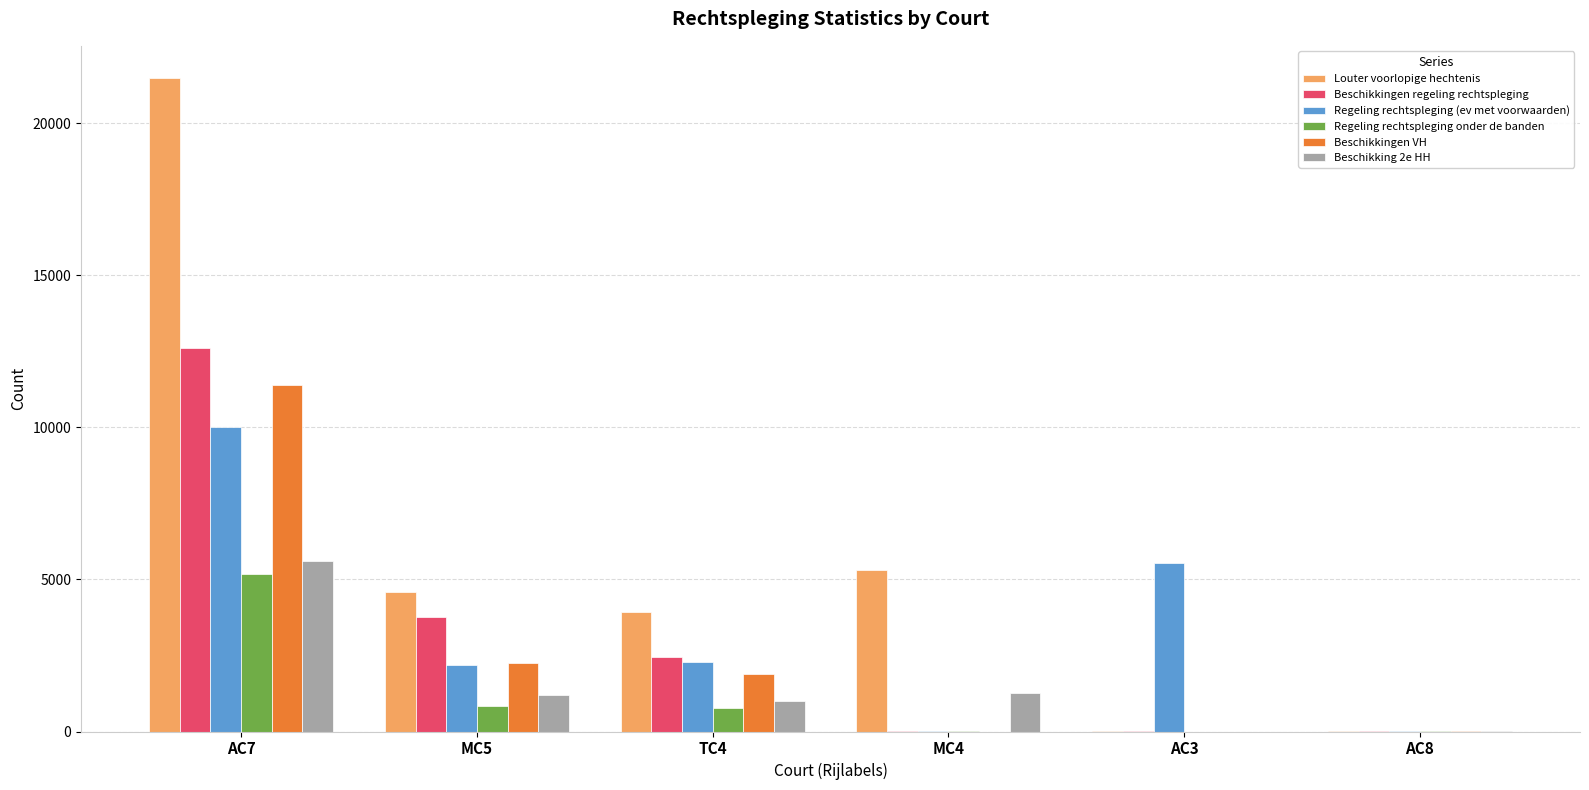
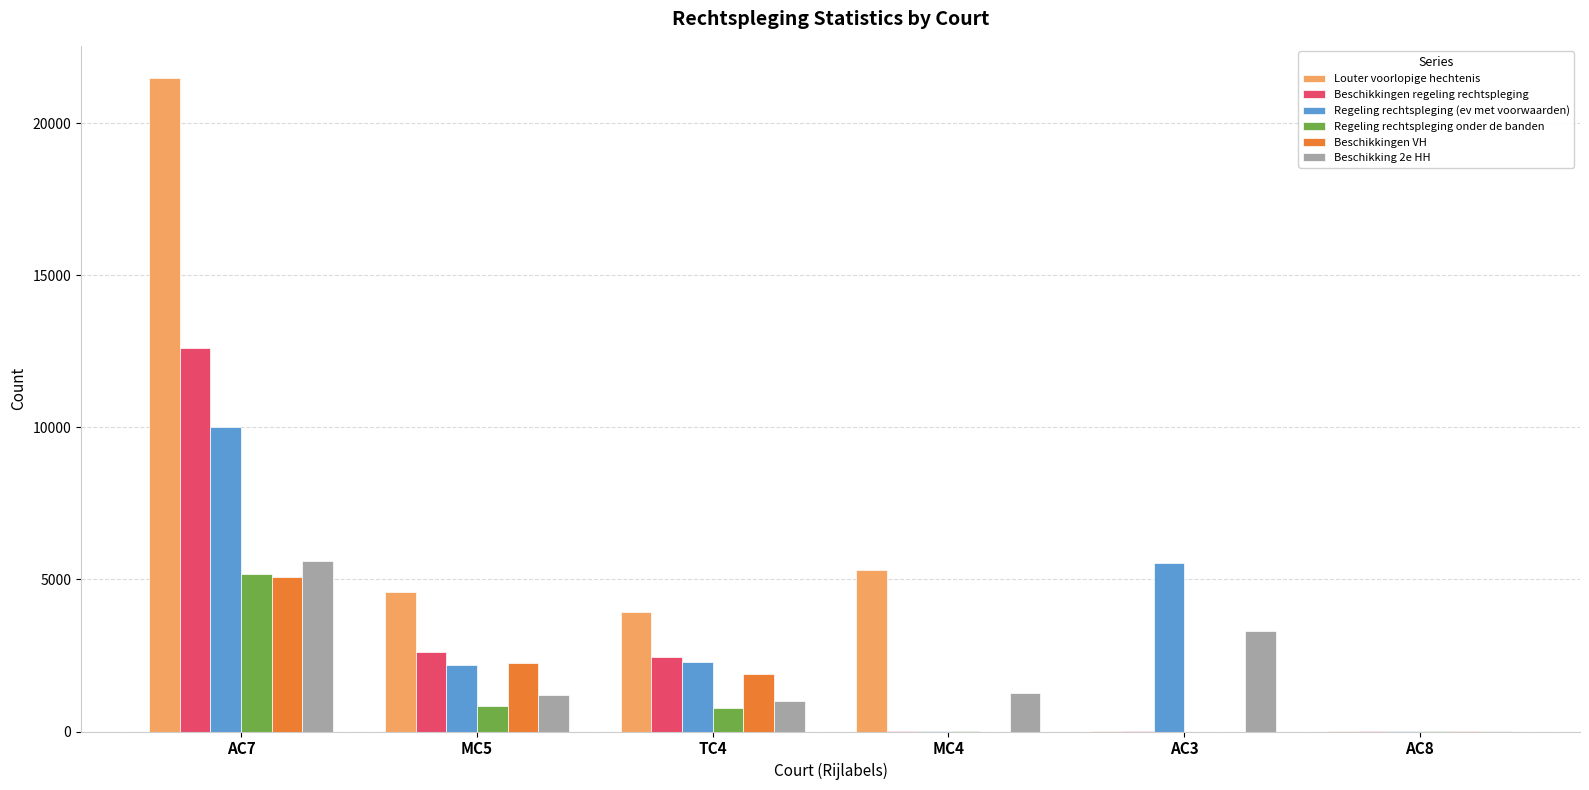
Beschikkingen VH, AC7: 11400 -> 5100
Beschikkingen regeling rechtspleging, MC5: 3800 -> 2600
Beschikking 2e HH, AC3: 0 -> 3300
